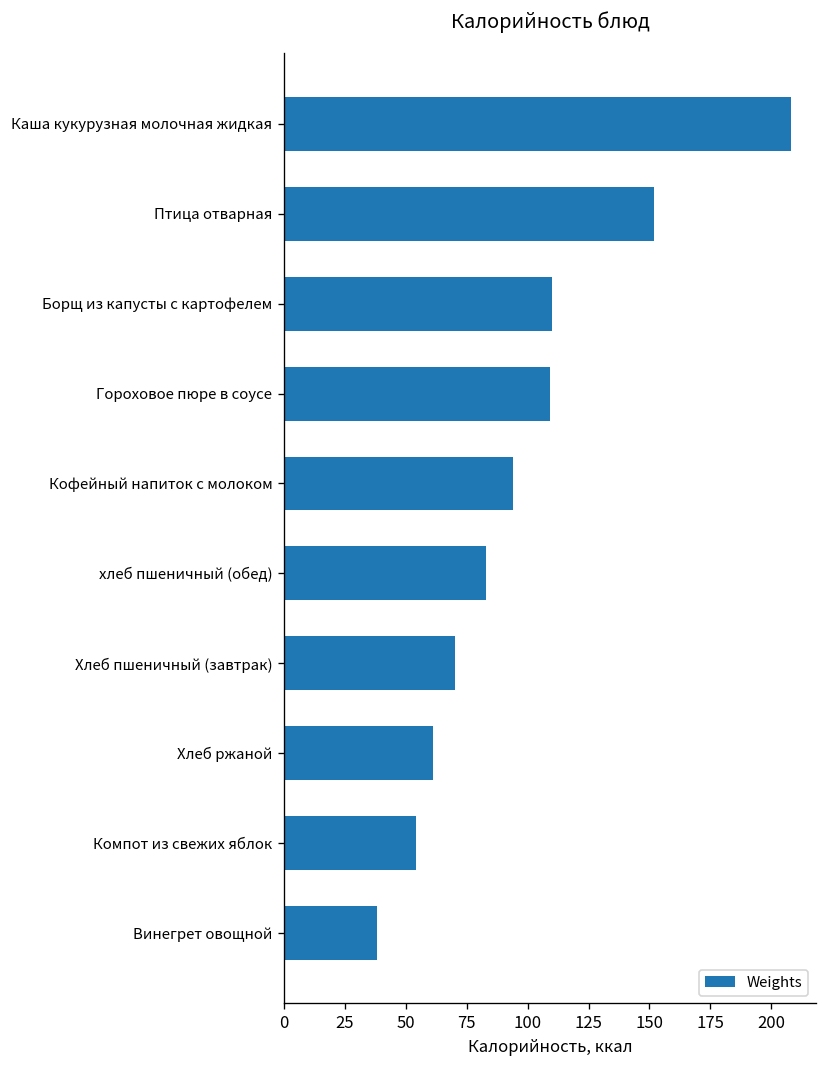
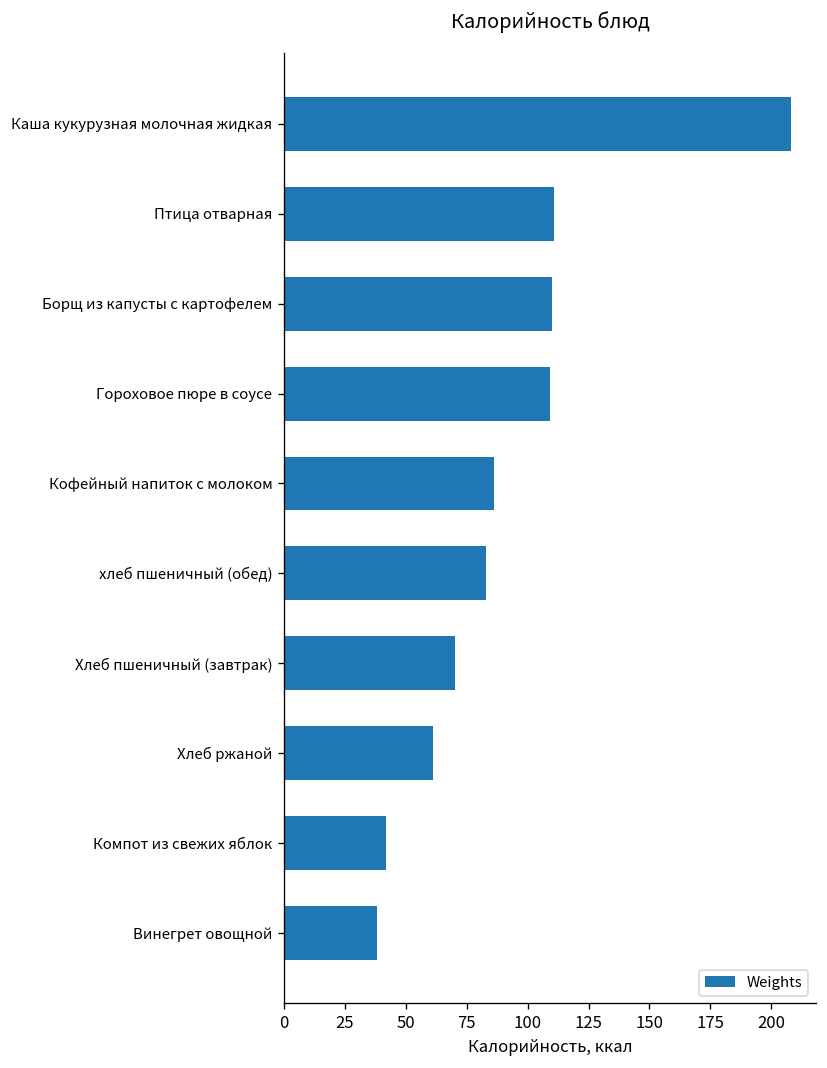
Птица отварная: 152 -> 111
Кофейный напиток с молоком: 94 -> 86
Компот из свежих яблок: 54 -> 42
